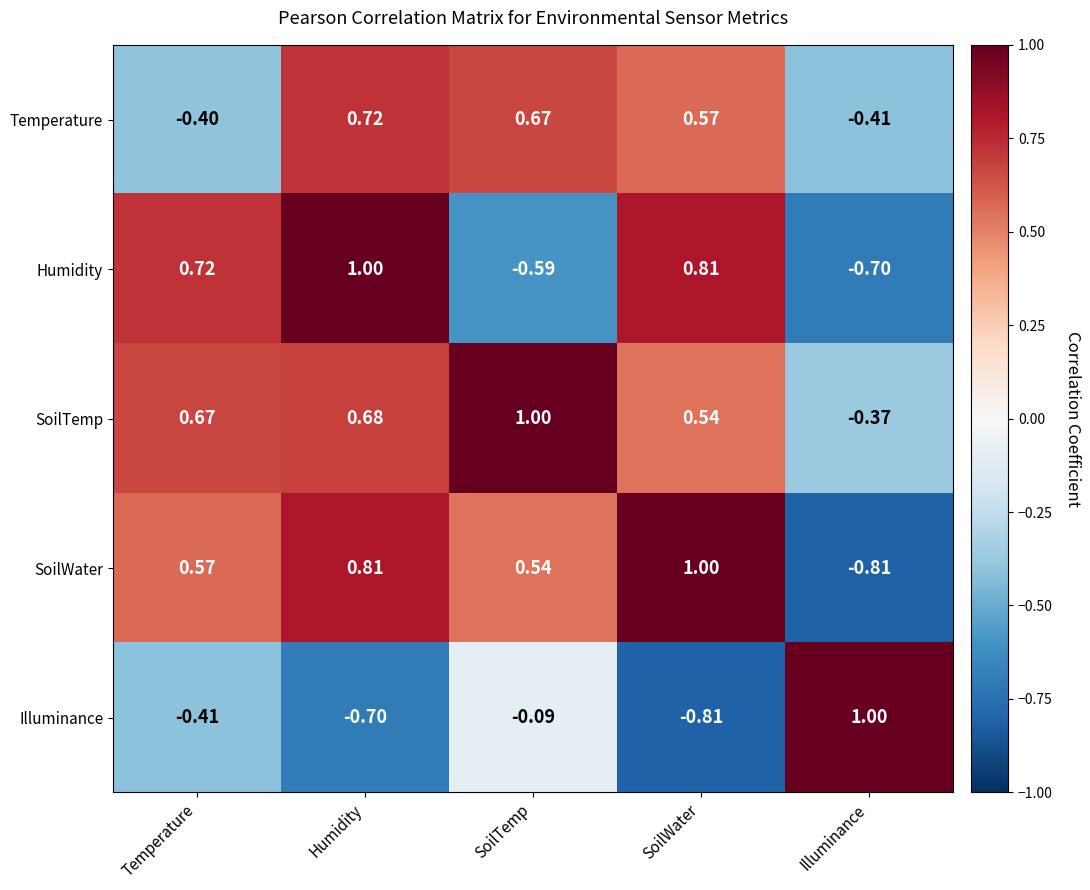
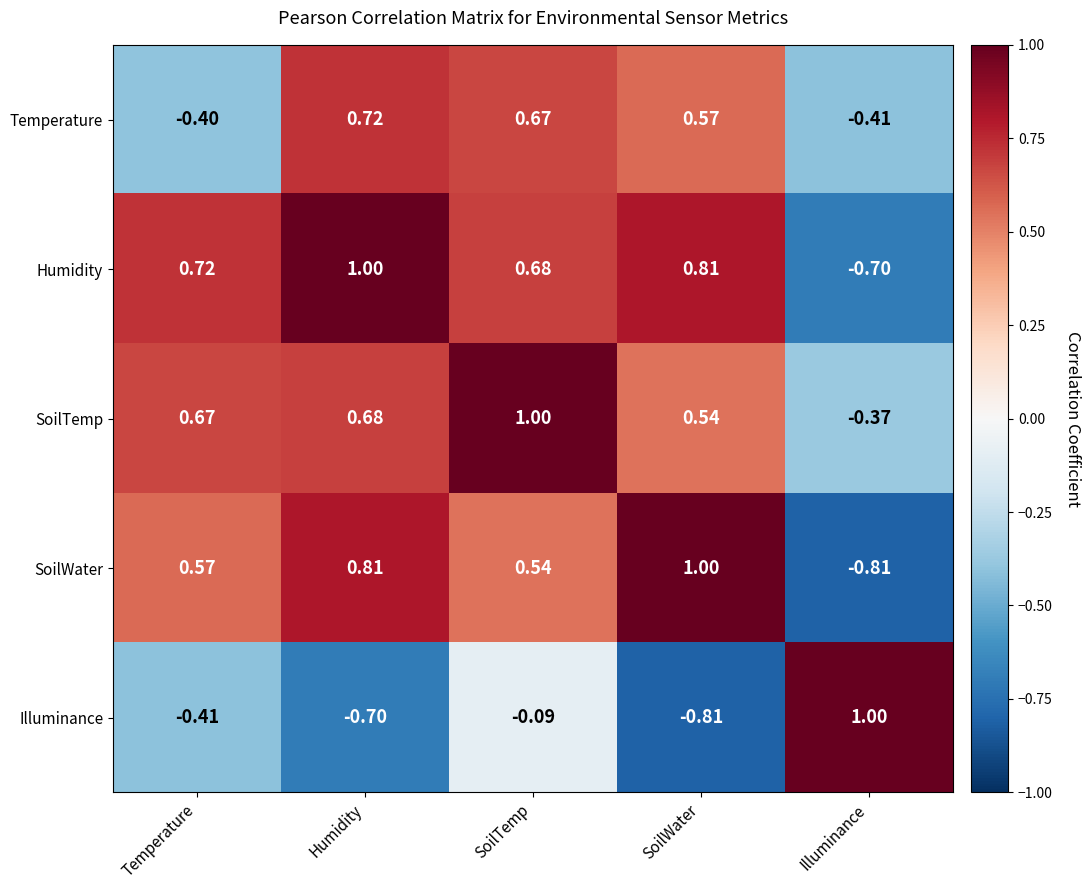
Humidity, SoilTemp: -0.59 -> 0.68
